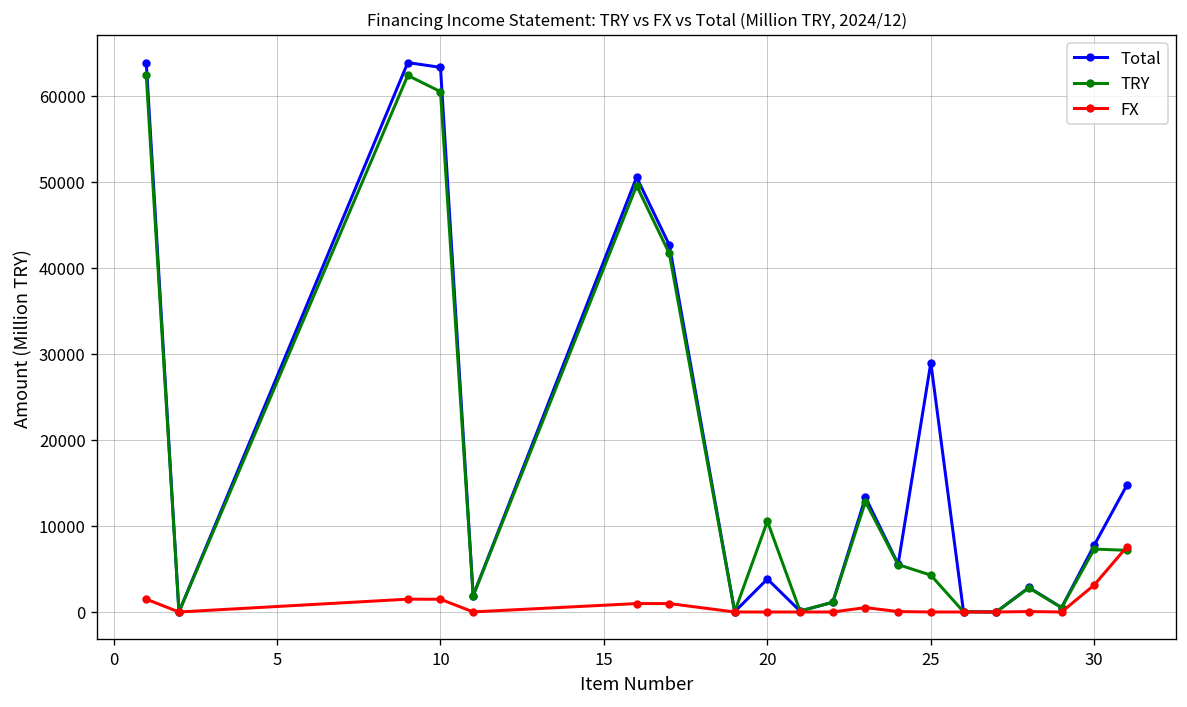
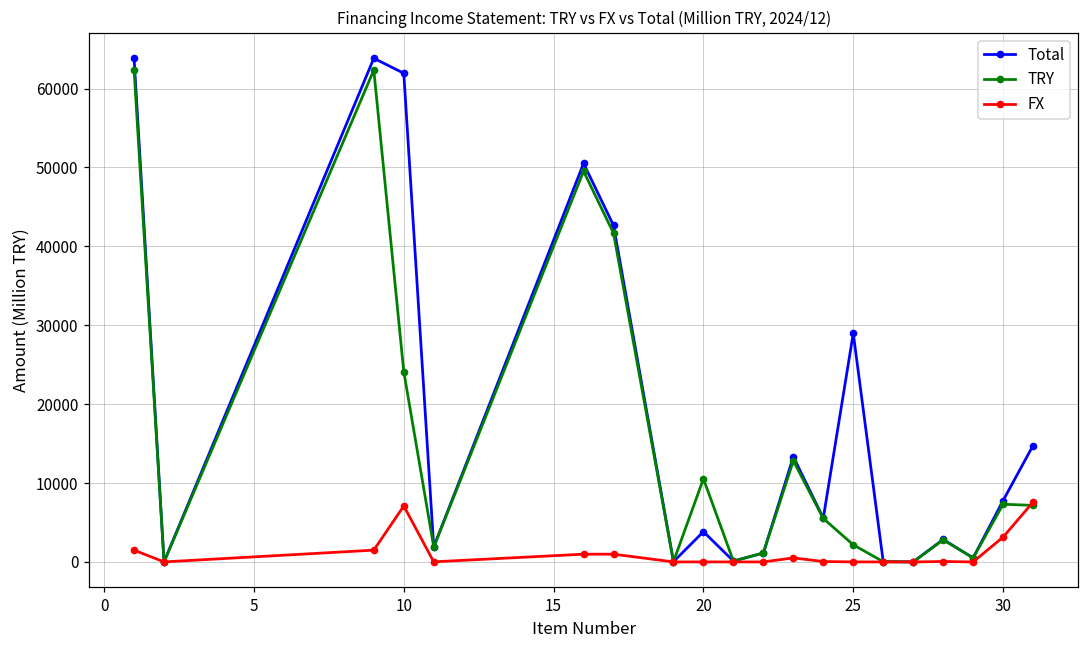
Total, 10: 63000 -> 62000
TRY, 10: 60000 -> 24000
FX, 10: 1000 -> 7000
TRY, 25: 4000 -> 2000
